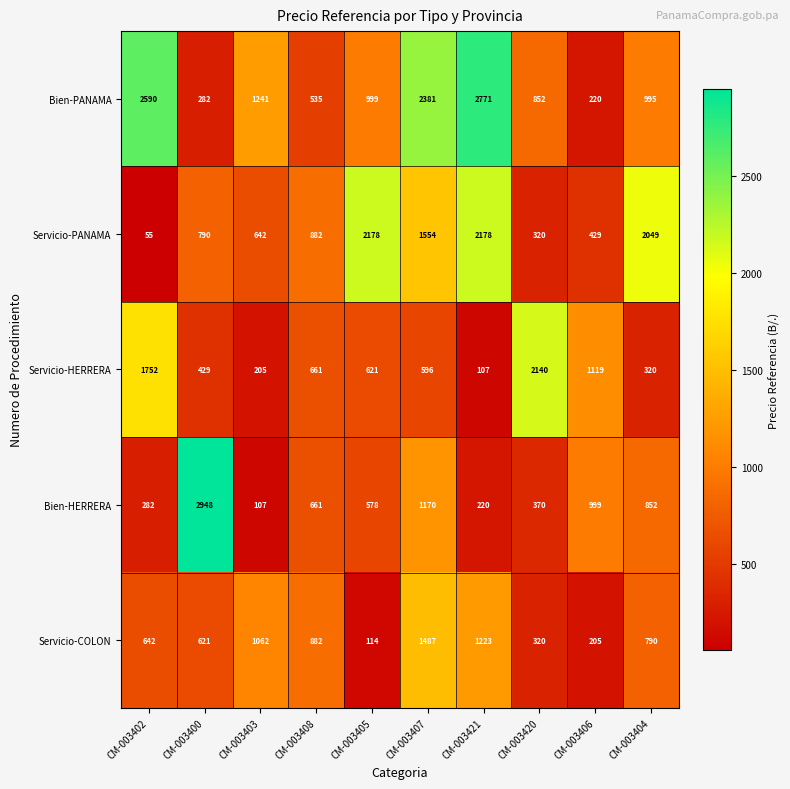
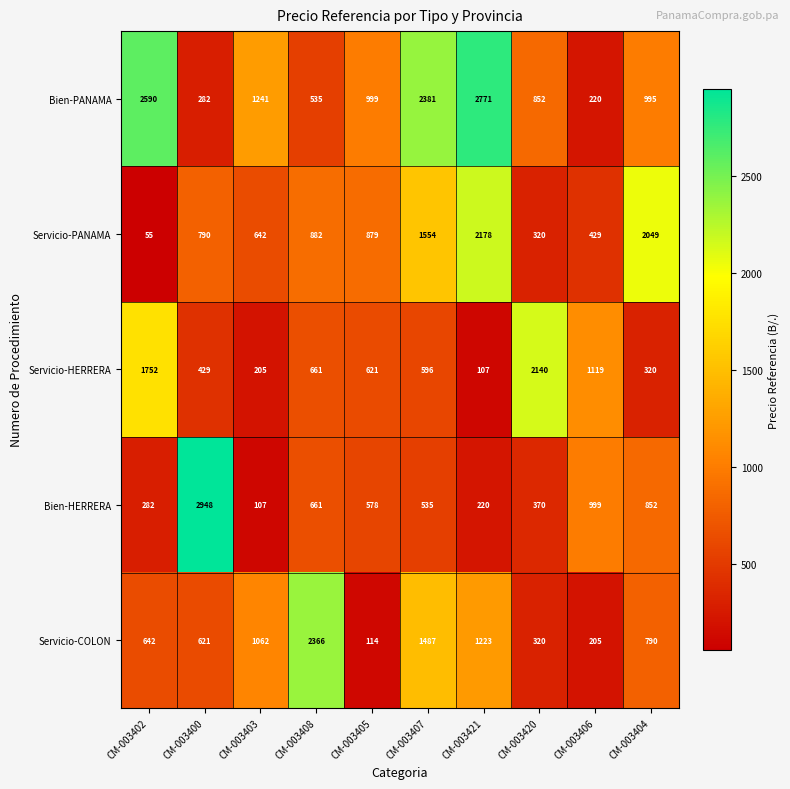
Servicio-PANAMA, CM-003405: 2178 -> 879
Bien-HERRERA, CM-003407: 1170 -> 535
Servicio-COLON, CM-003408: 882 -> 2366
